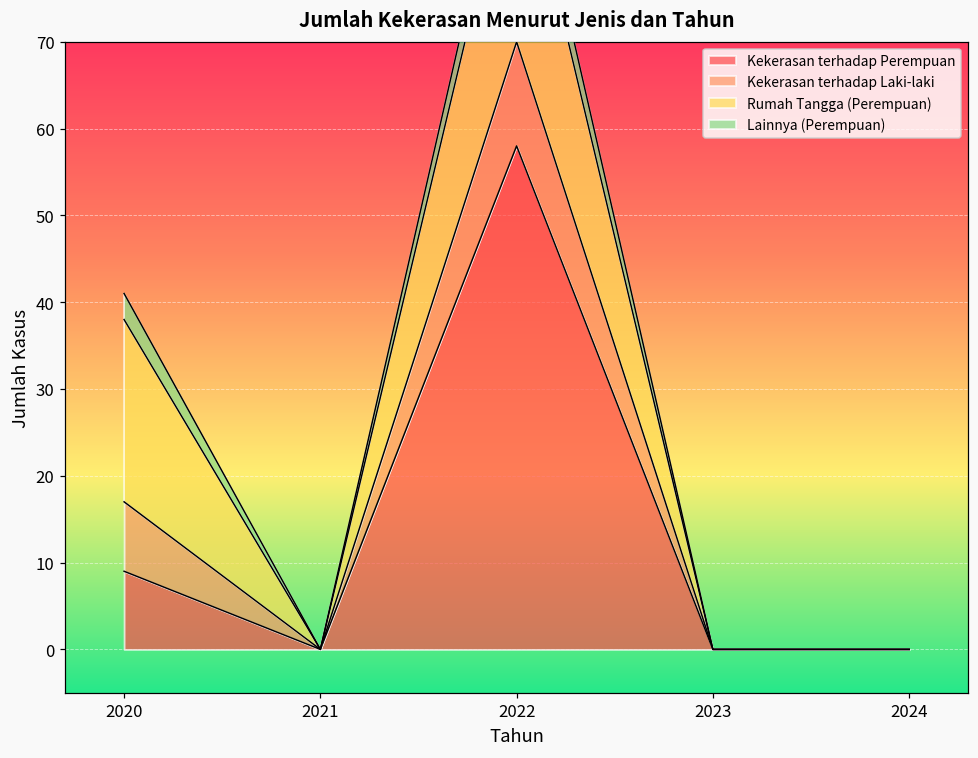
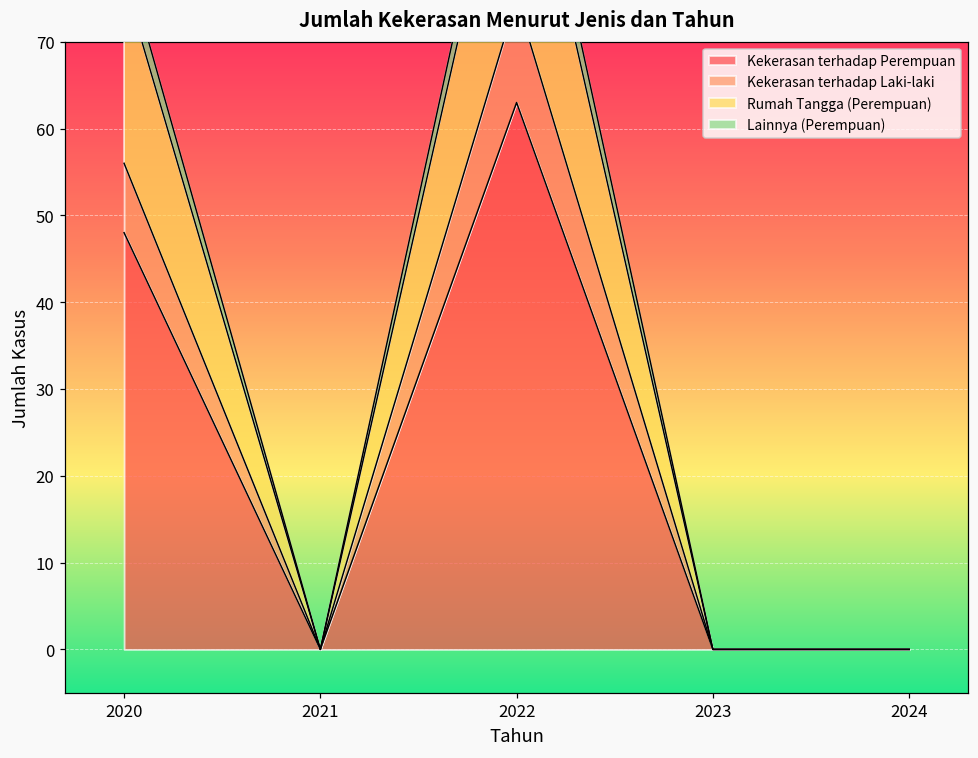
Kekerasan terhadap Perempuan, 2020: 9 -> 48
Kekerasan terhadap Perempuan, 2022: 58 -> 63
